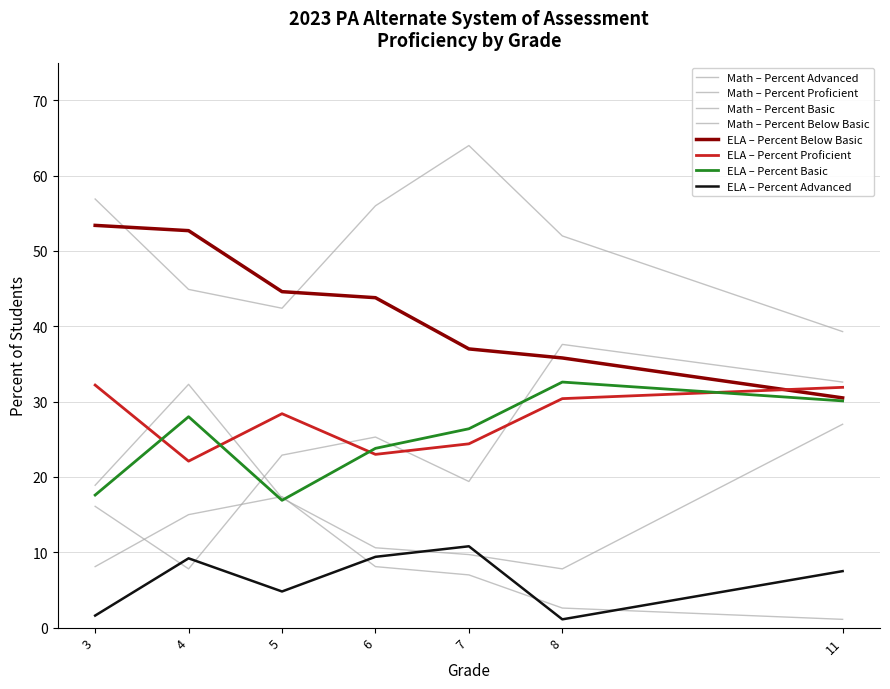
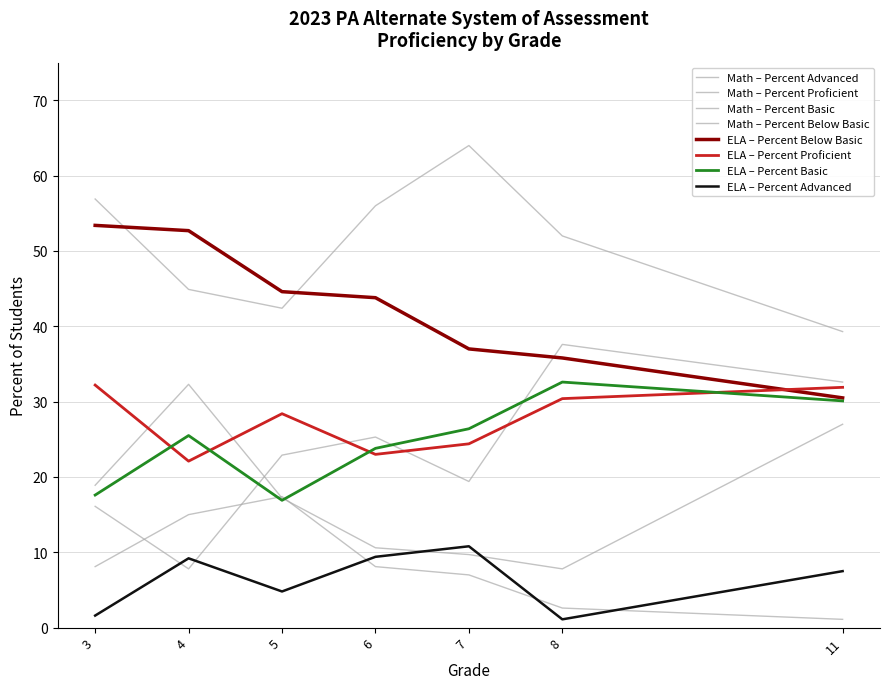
ELA – Percent Basic, 4: 28 -> 26
